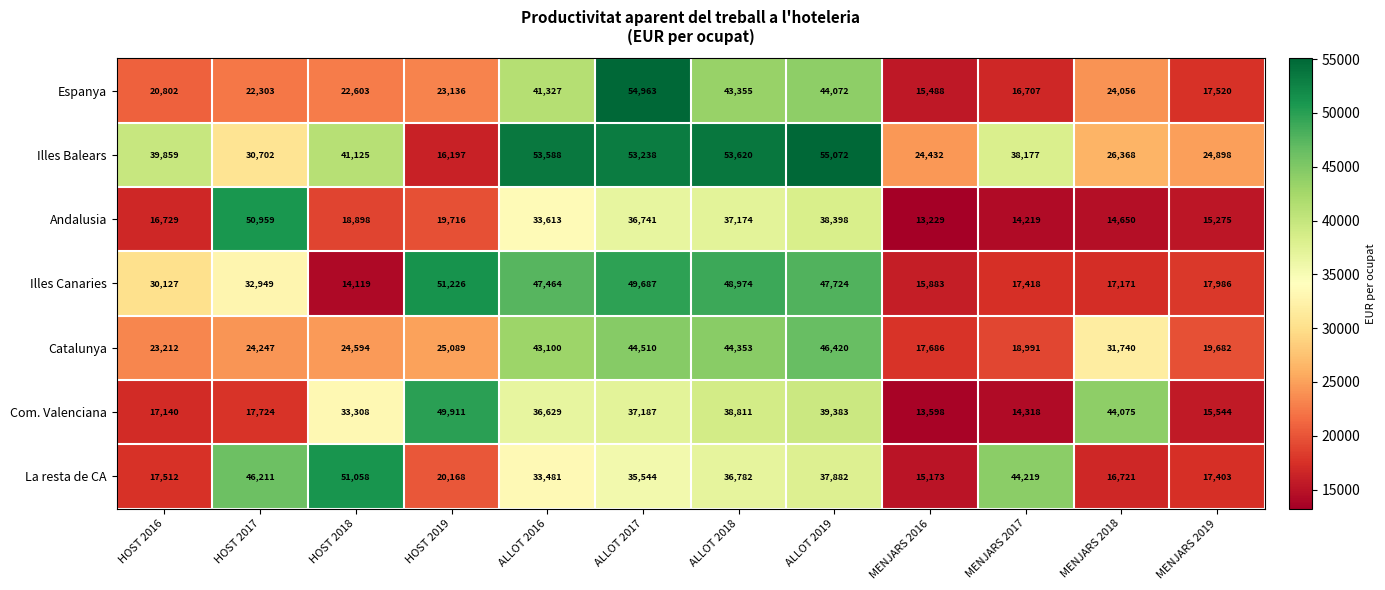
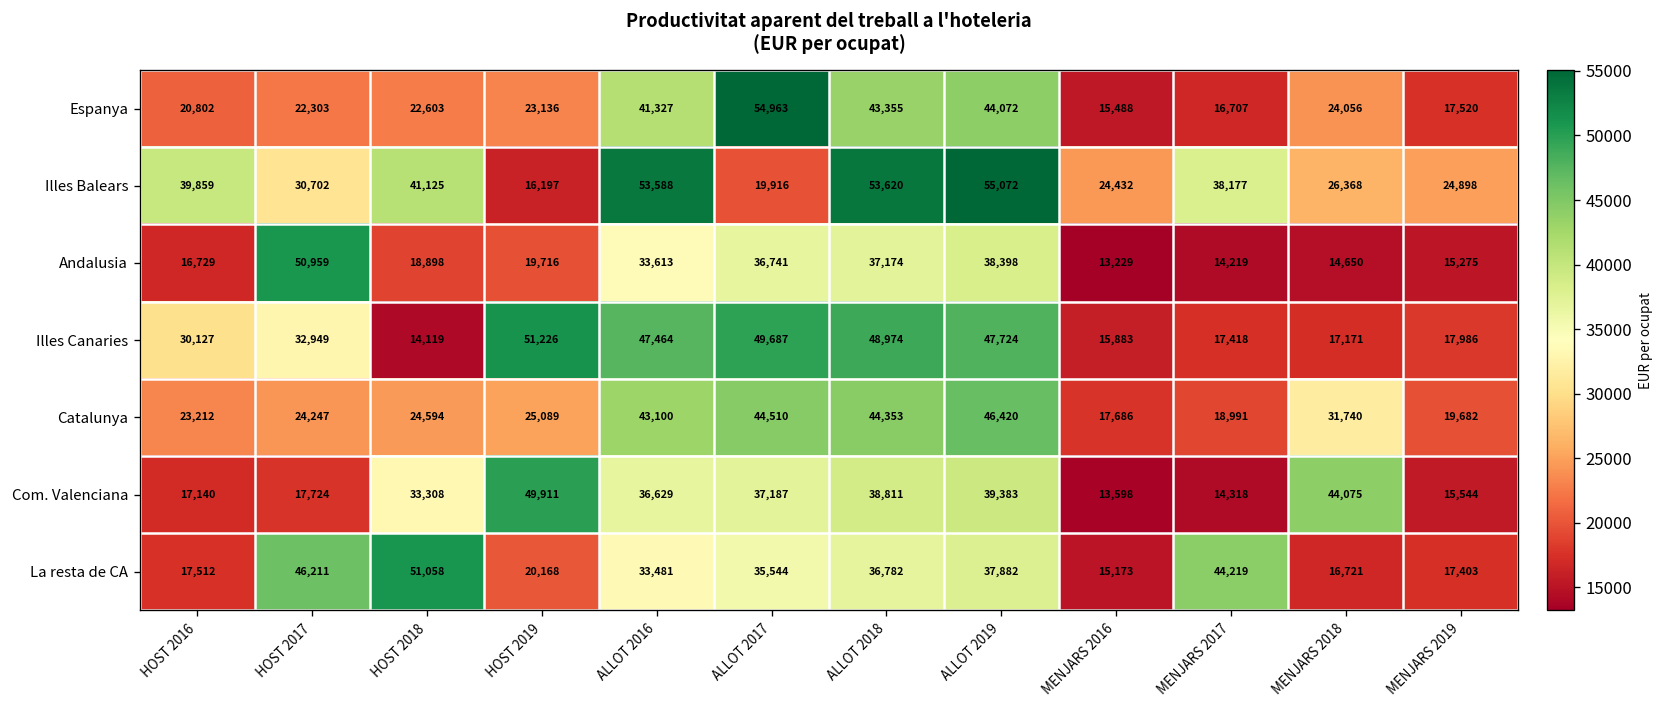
Illes Balears, ALLOT 2017: 53,238 -> 19,916
